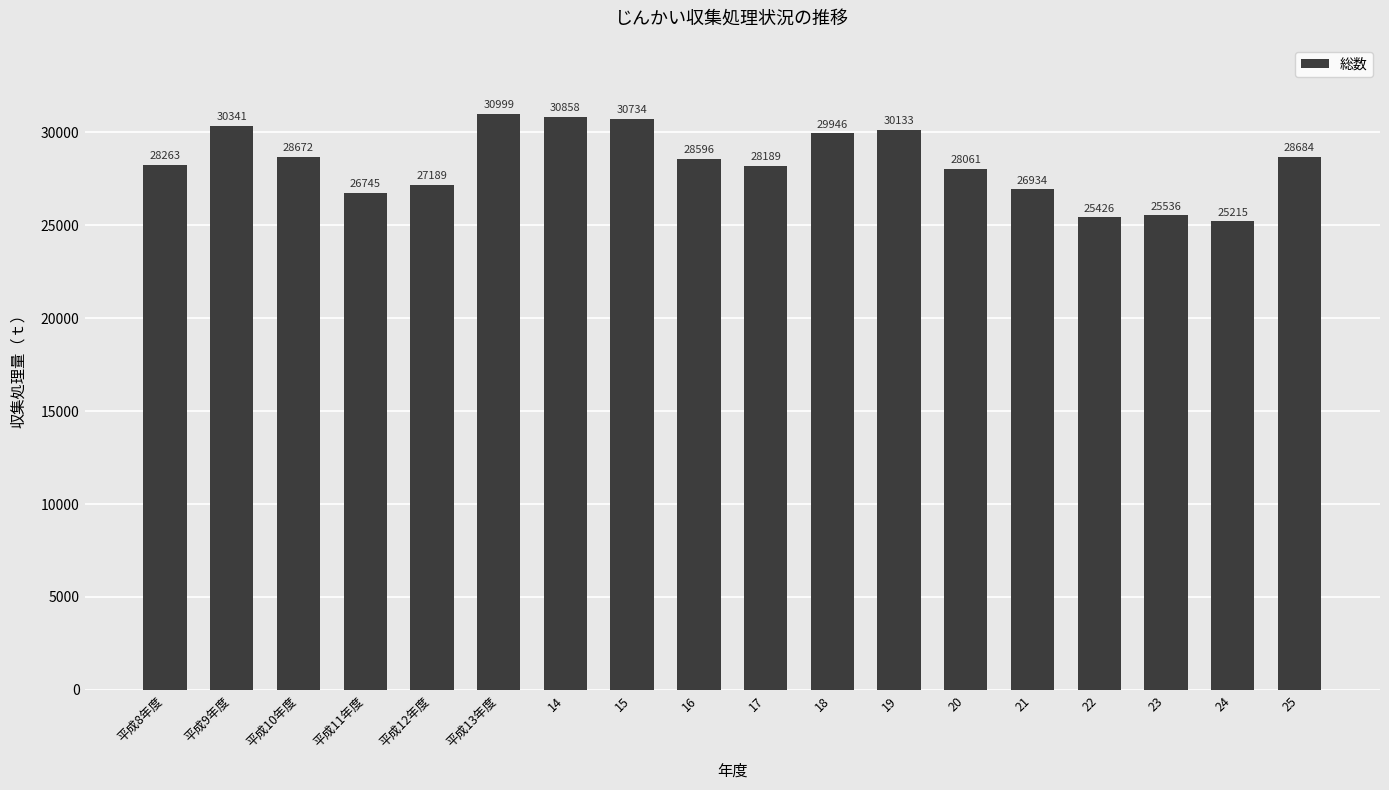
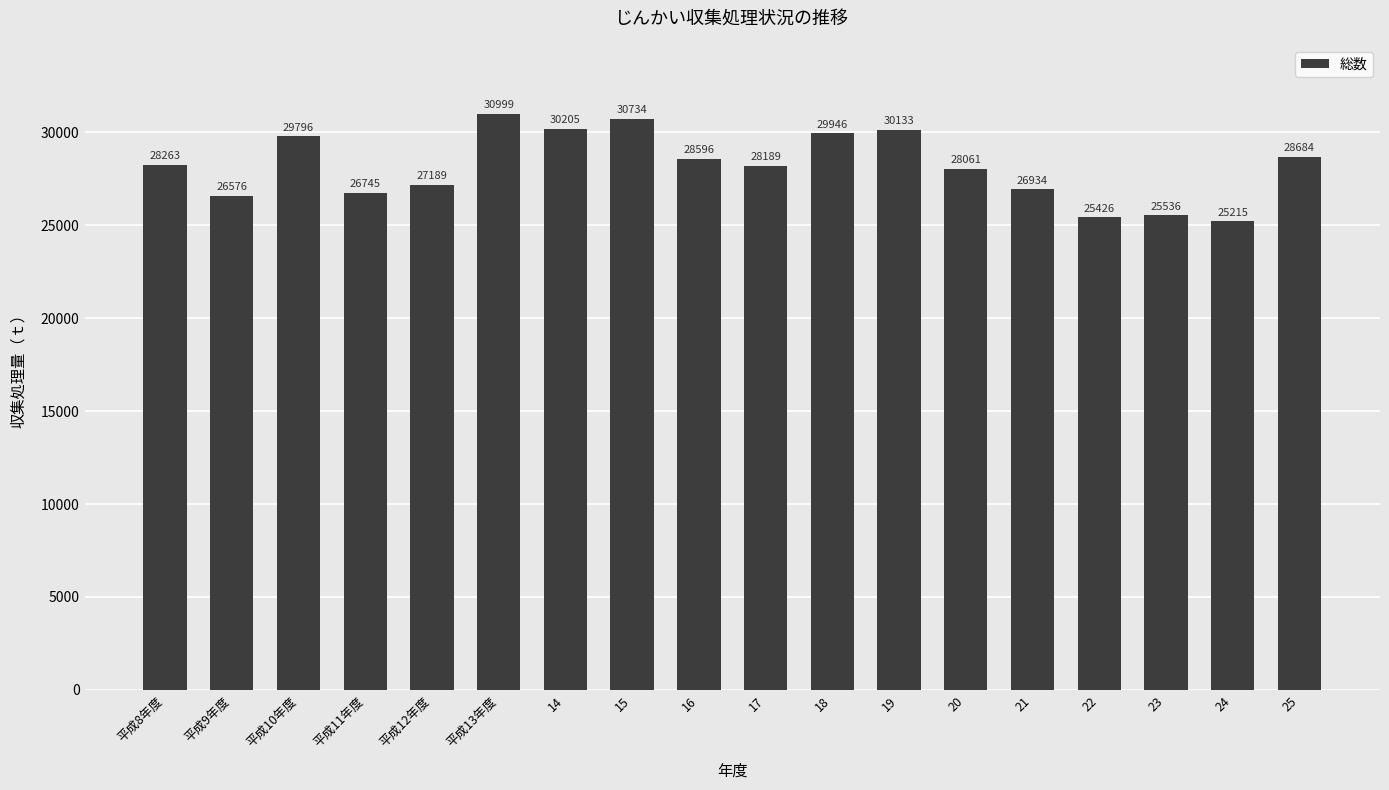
平成9年度: 30341 -> 26576
平成10年度: 28672 -> 29796
14: 30858 -> 30205
